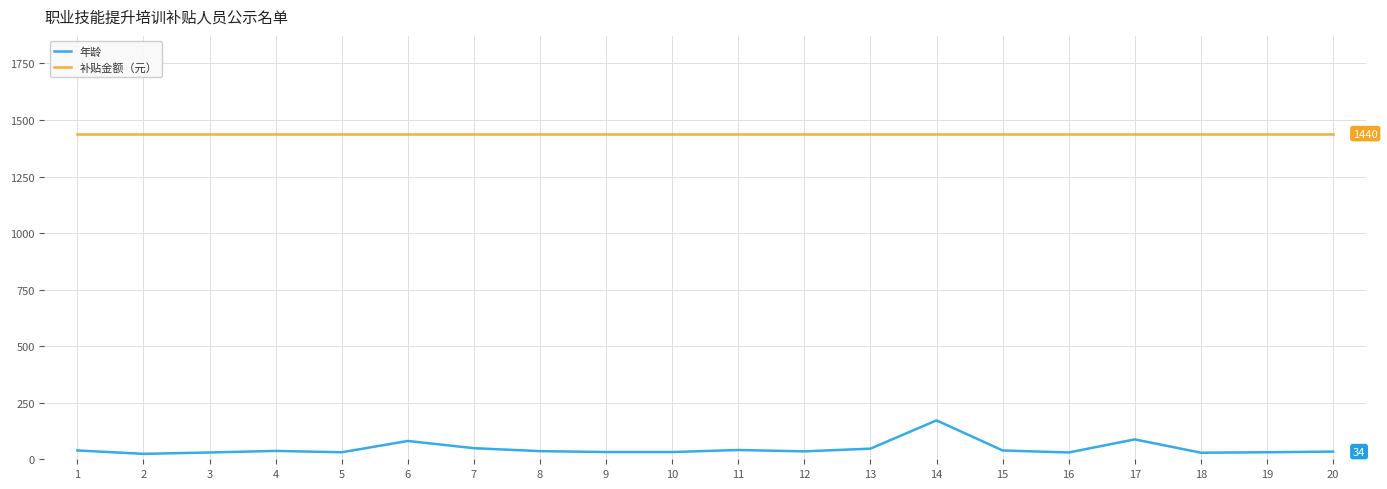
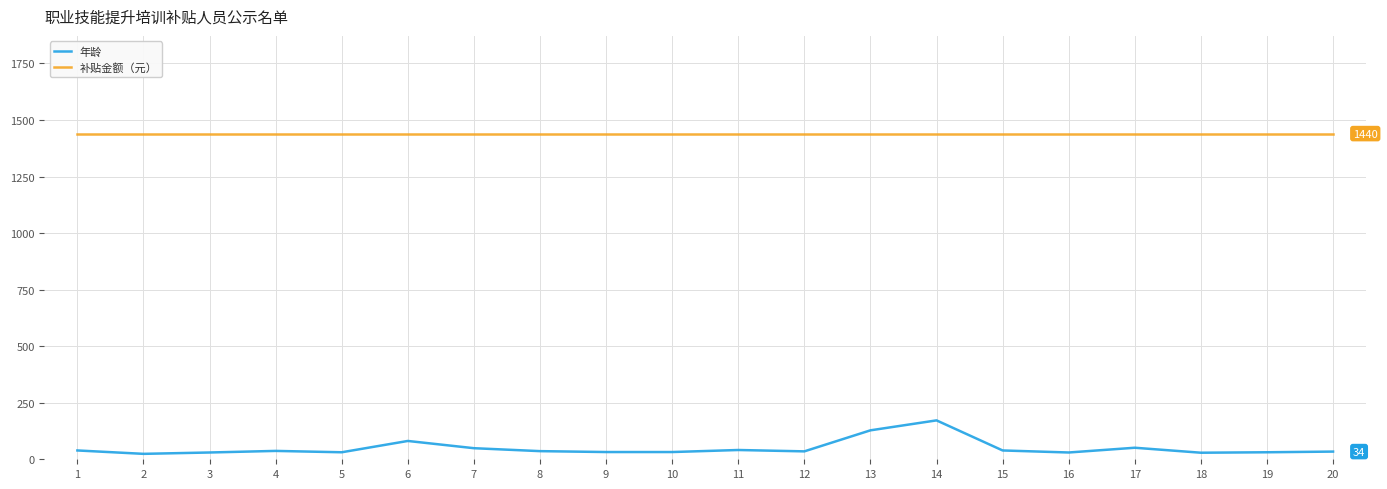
年龄, 13: 50 -> 130
年龄, 17: 90 -> 50
